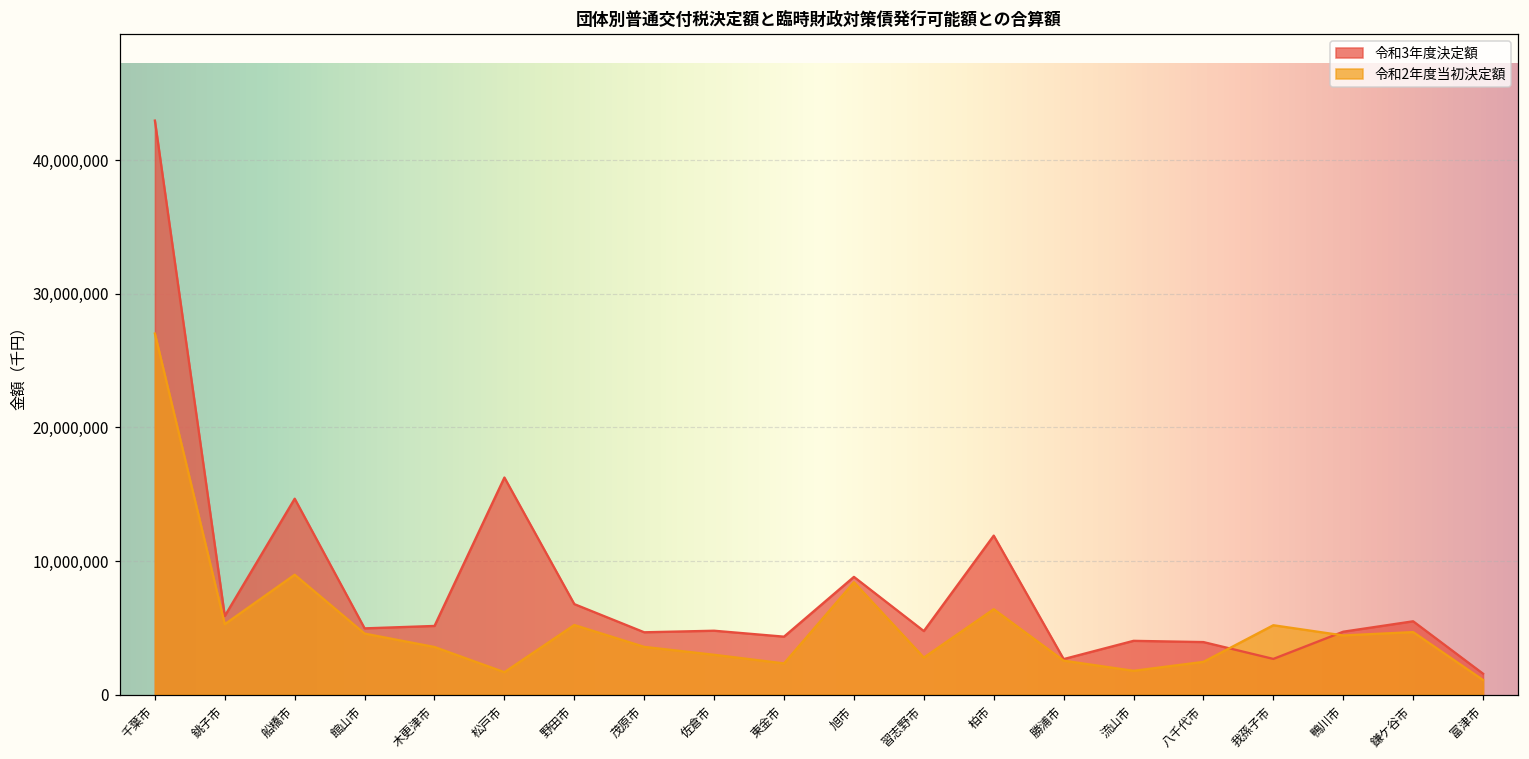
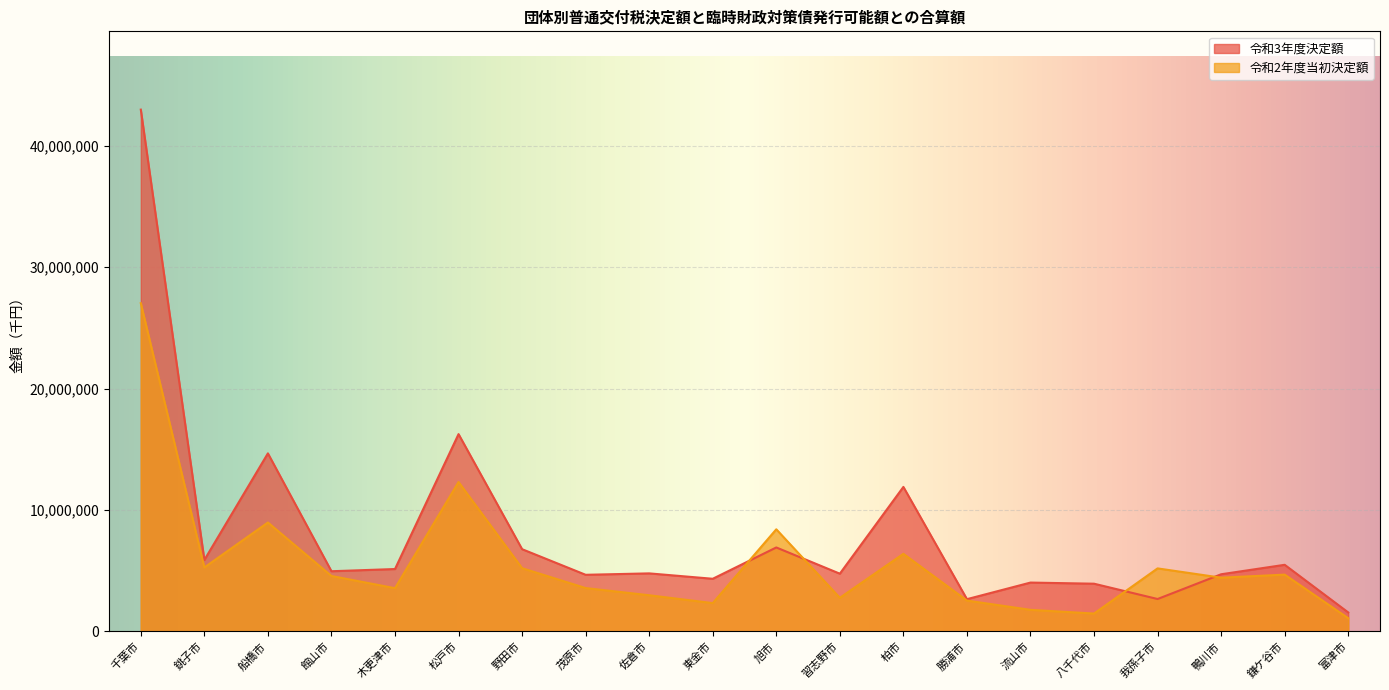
令和2年度当初決定額, 松戸市: 1,700,000 -> 12,300,000
令和3年度決定額, 旭市: 8,800,000 -> 6,900,000
令和2年度当初決定額, 八千代市: 2,500,000 -> 1,500,000
